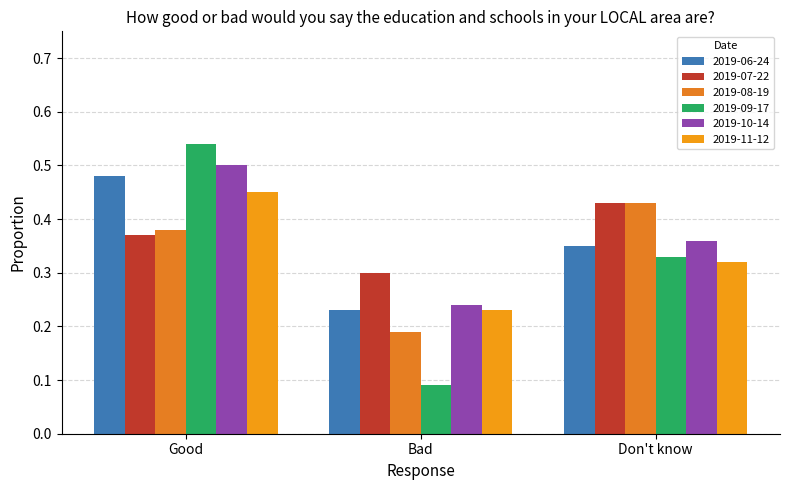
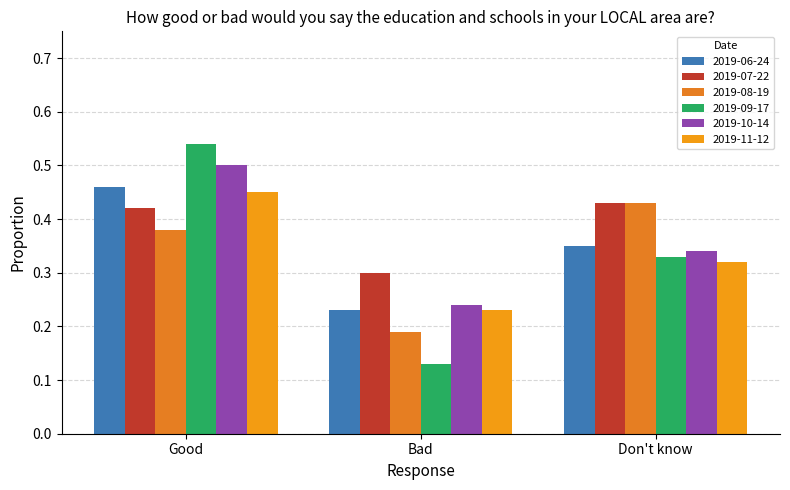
2019-06-24, Good: 0.48 -> 0.46
2019-07-22, Good: 0.37 -> 0.42
2019-09-17, Bad: 0.09 -> 0.13
2019-10-14, Don't know: 0.36 -> 0.34
